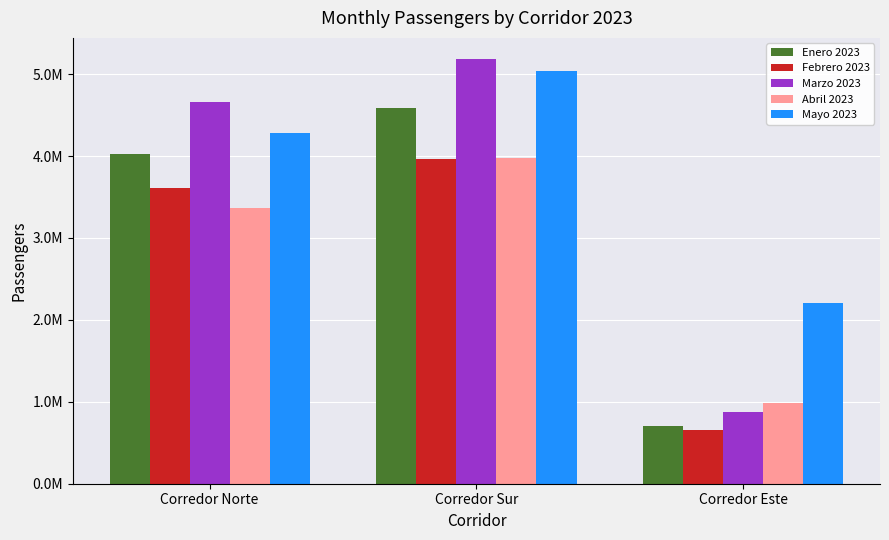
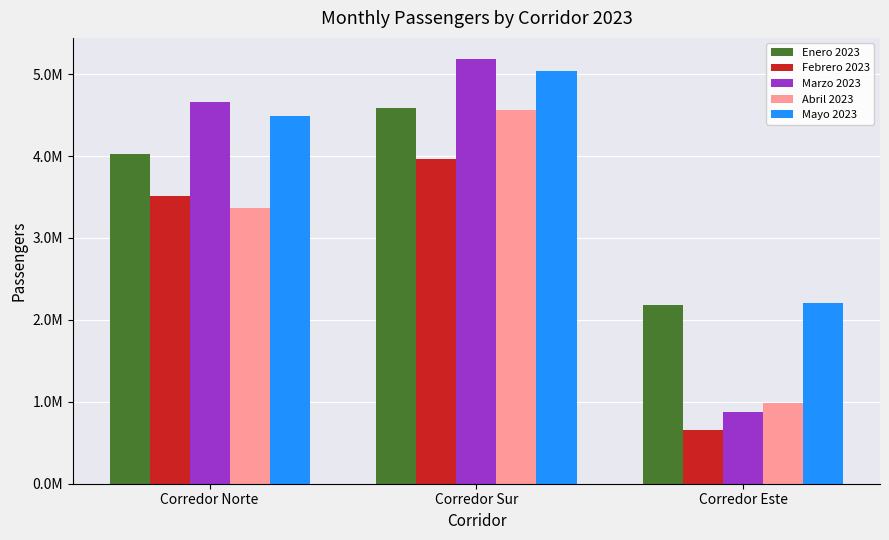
Febrero 2023, Corredor Norte: 3600000 -> 3500000
Mayo 2023, Corredor Norte: 4300000 -> 4500000
Abril 2023, Corredor Sur: 4000000 -> 4600000
Enero 2023, Corredor Este: 700000 -> 2200000
